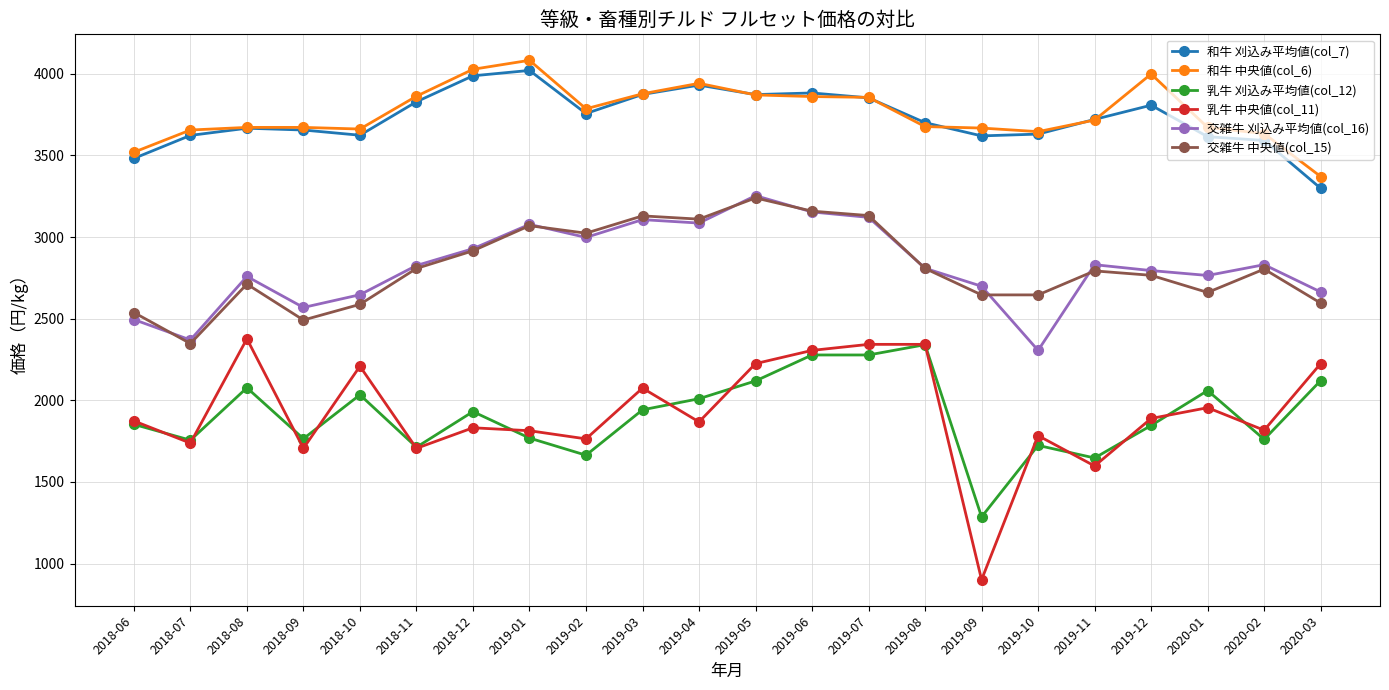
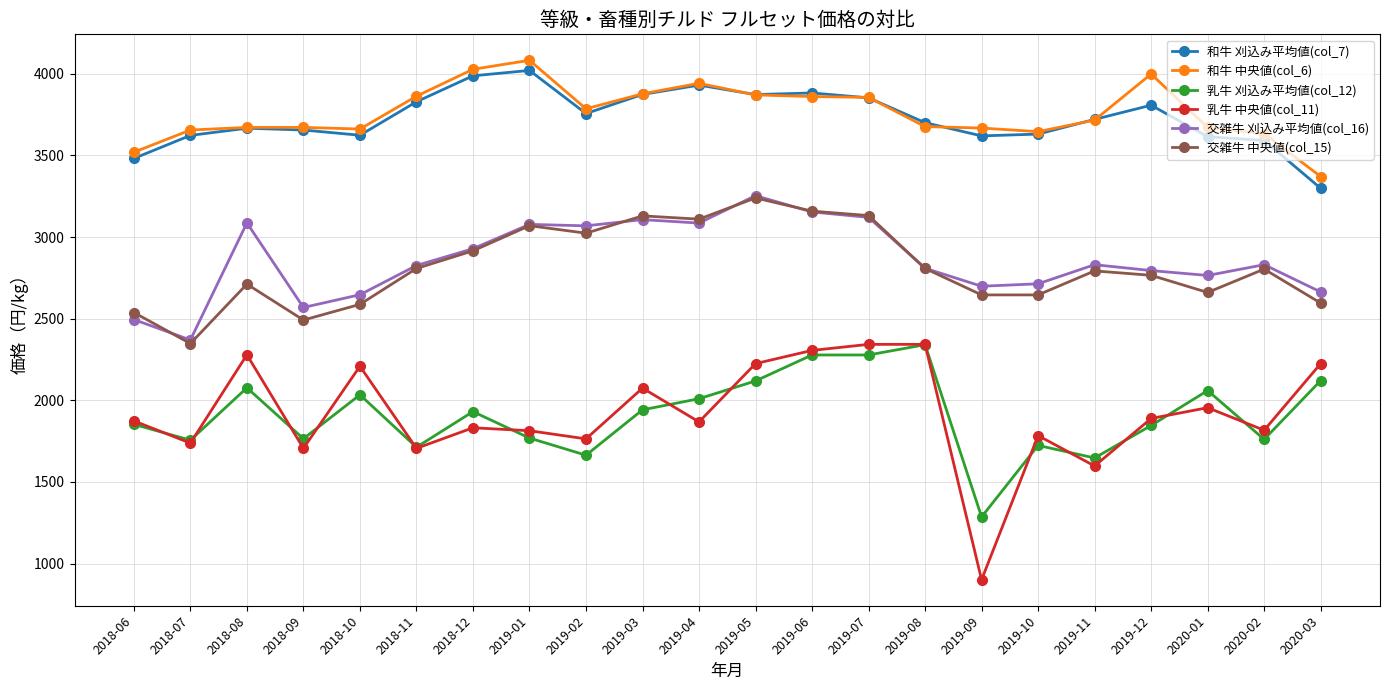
乳牛 中央値(col_11), 2018-08: 2380 -> 2280
交雑牛 刈込み平均値(col_16), 2018-08: 2760 -> 3090
交雑牛 刈込み平均値(col_16), 2019-02: 3000 -> 3070
交雑牛 刈込み平均値(col_16), 2019-10: 2310 -> 2710
